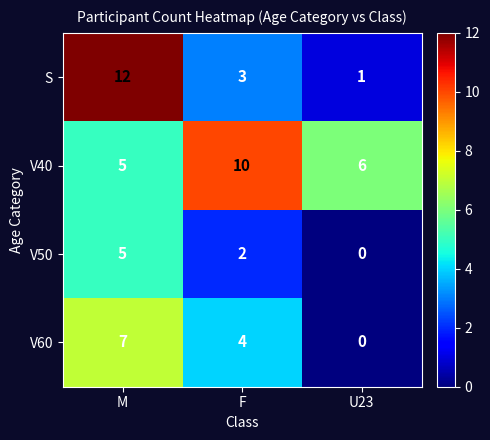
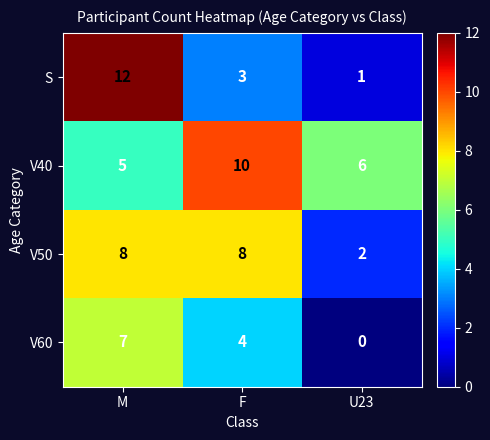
V50, M: 5 -> 8
V50, F: 2 -> 8
V50, U23: 0 -> 2
